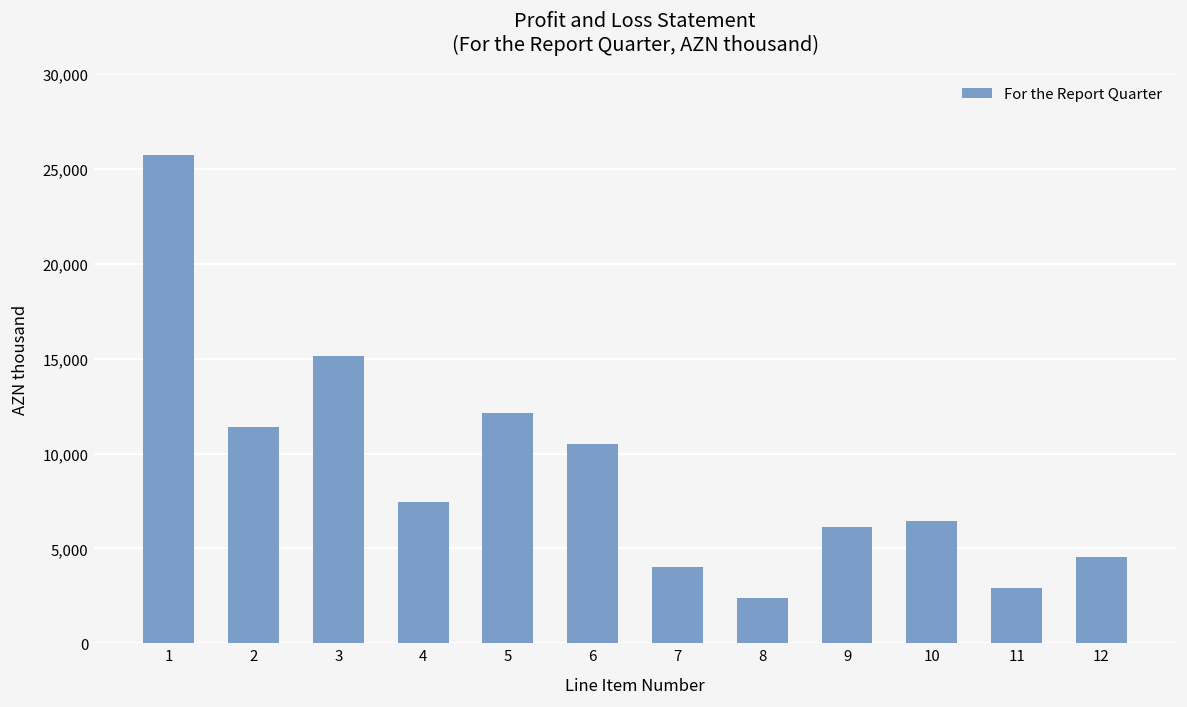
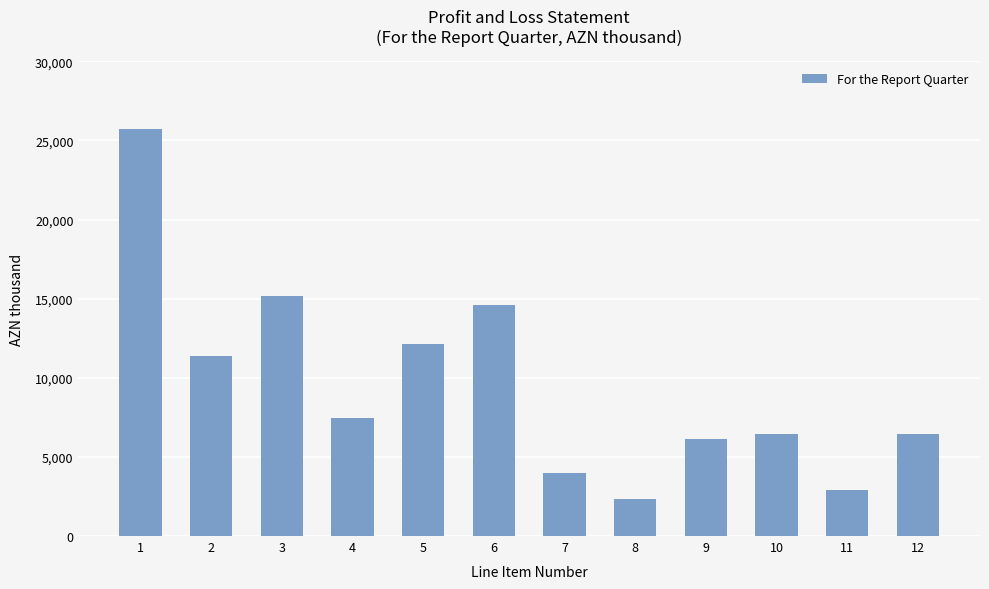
6: 10,500 -> 14,600
12: 4,500 -> 6,500
